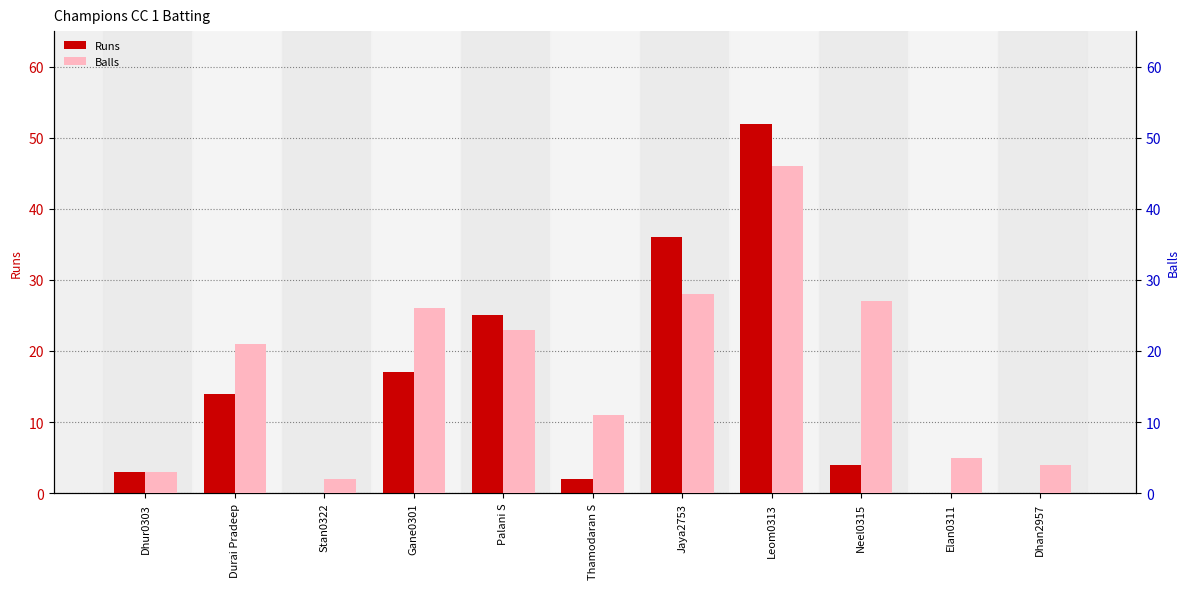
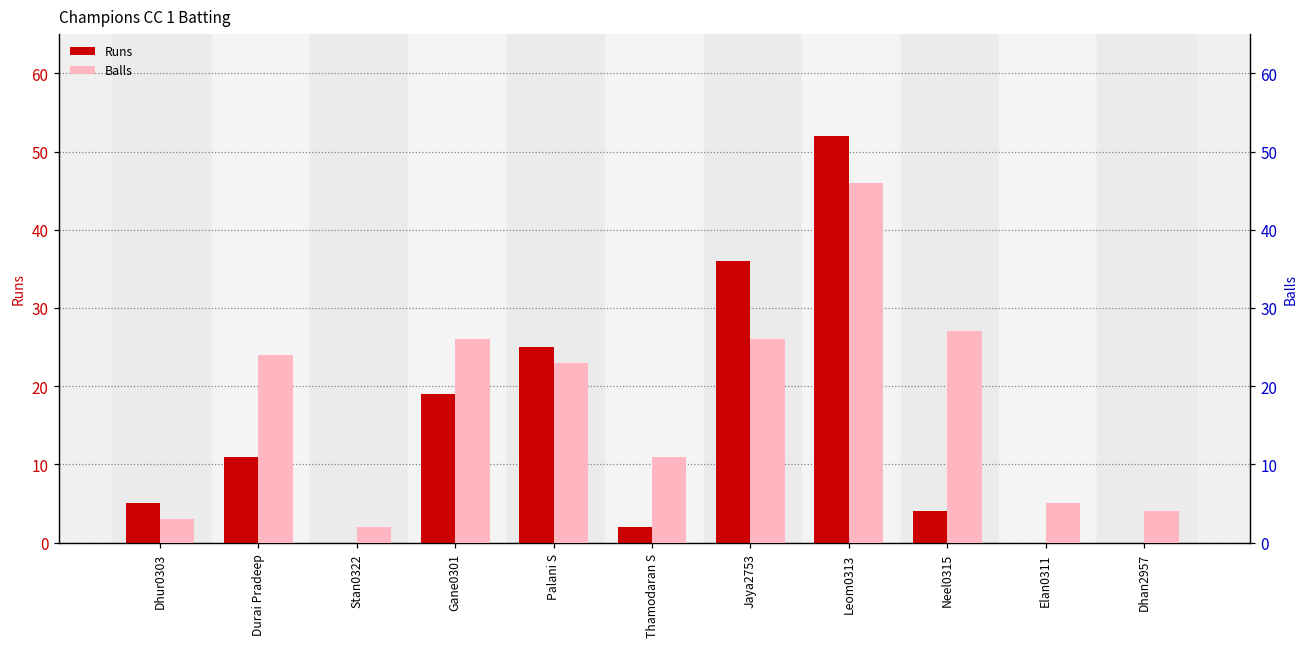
Runs, Dhur0303: 3 -> 5
Runs, Durai Pradeep: 14 -> 11
Runs, Gane0301: 17 -> 19
Balls, Durai Pradeep: 21 -> 24
Balls, Jaya2753: 28 -> 26
